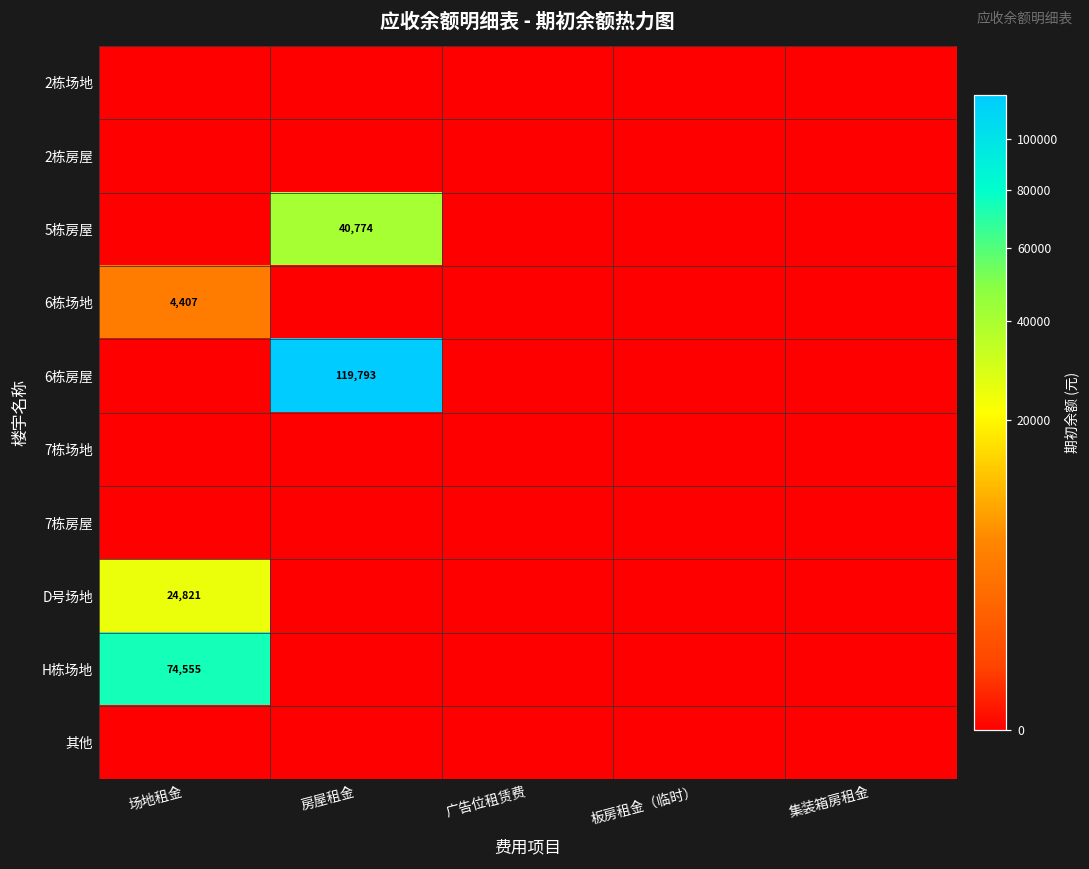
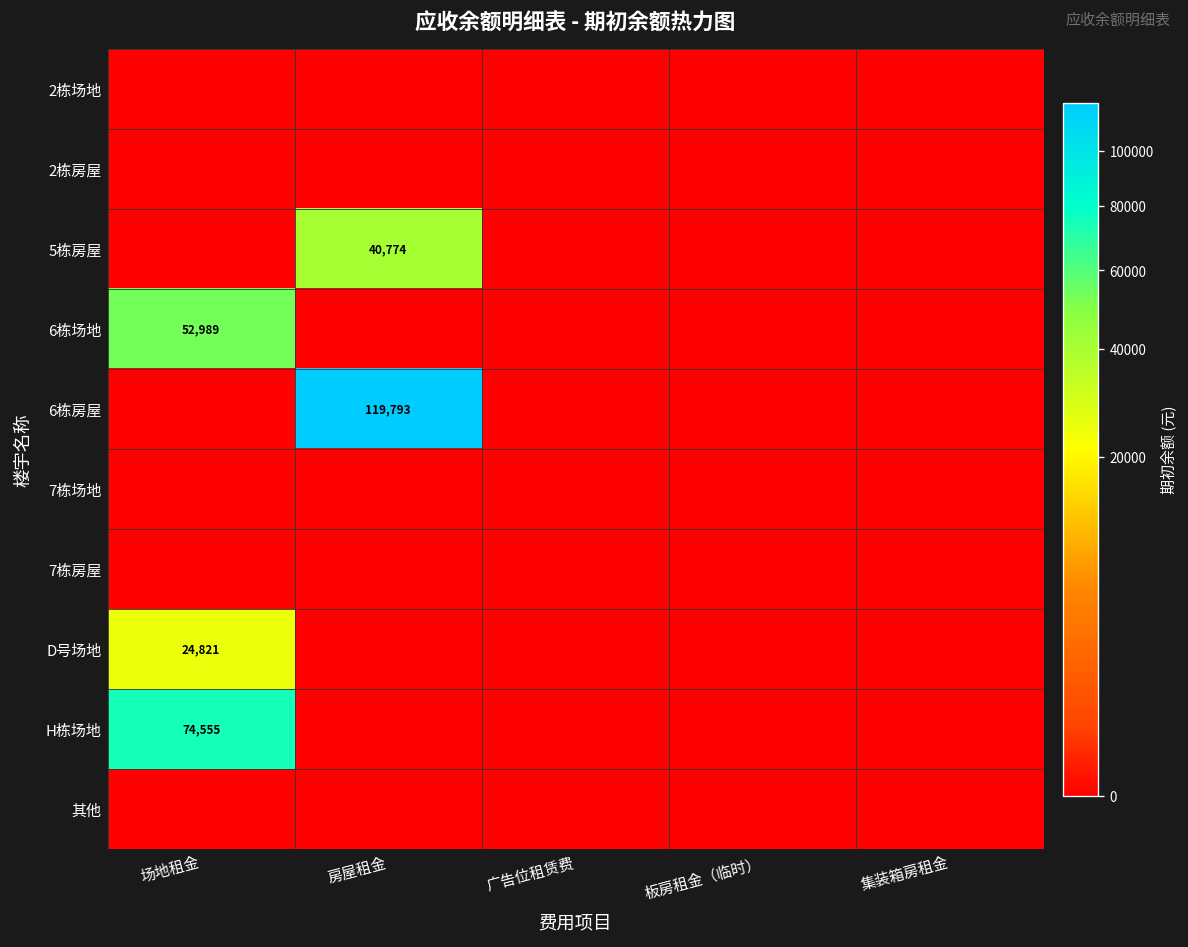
6栋场地, 场地租金: 4,407 -> 52,989
